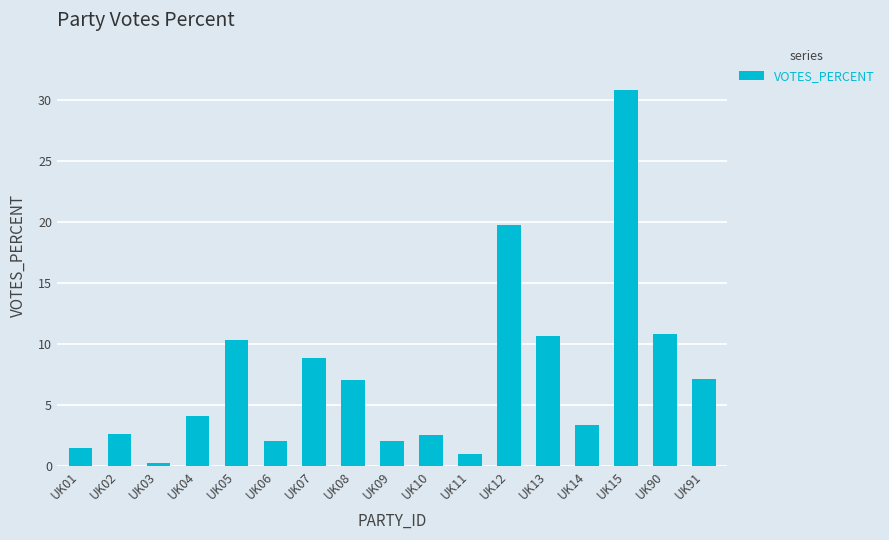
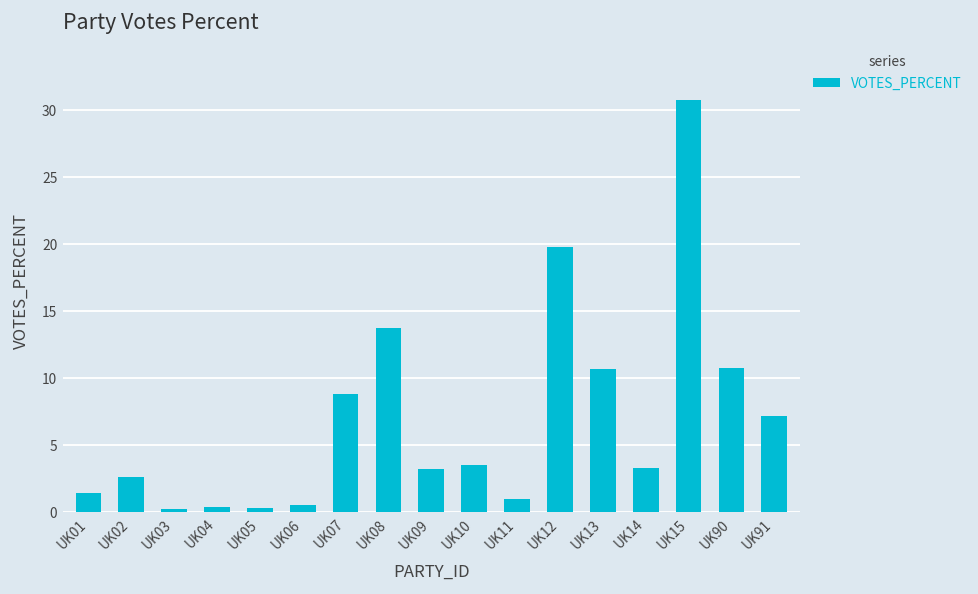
UK04: 4.1 -> 0.4
UK05: 10.3 -> 0.3
UK06: 2.0 -> 0.5
UK08: 7.1 -> 13.7
UK09: 2.0 -> 3.2
UK10: 2.6 -> 3.5
